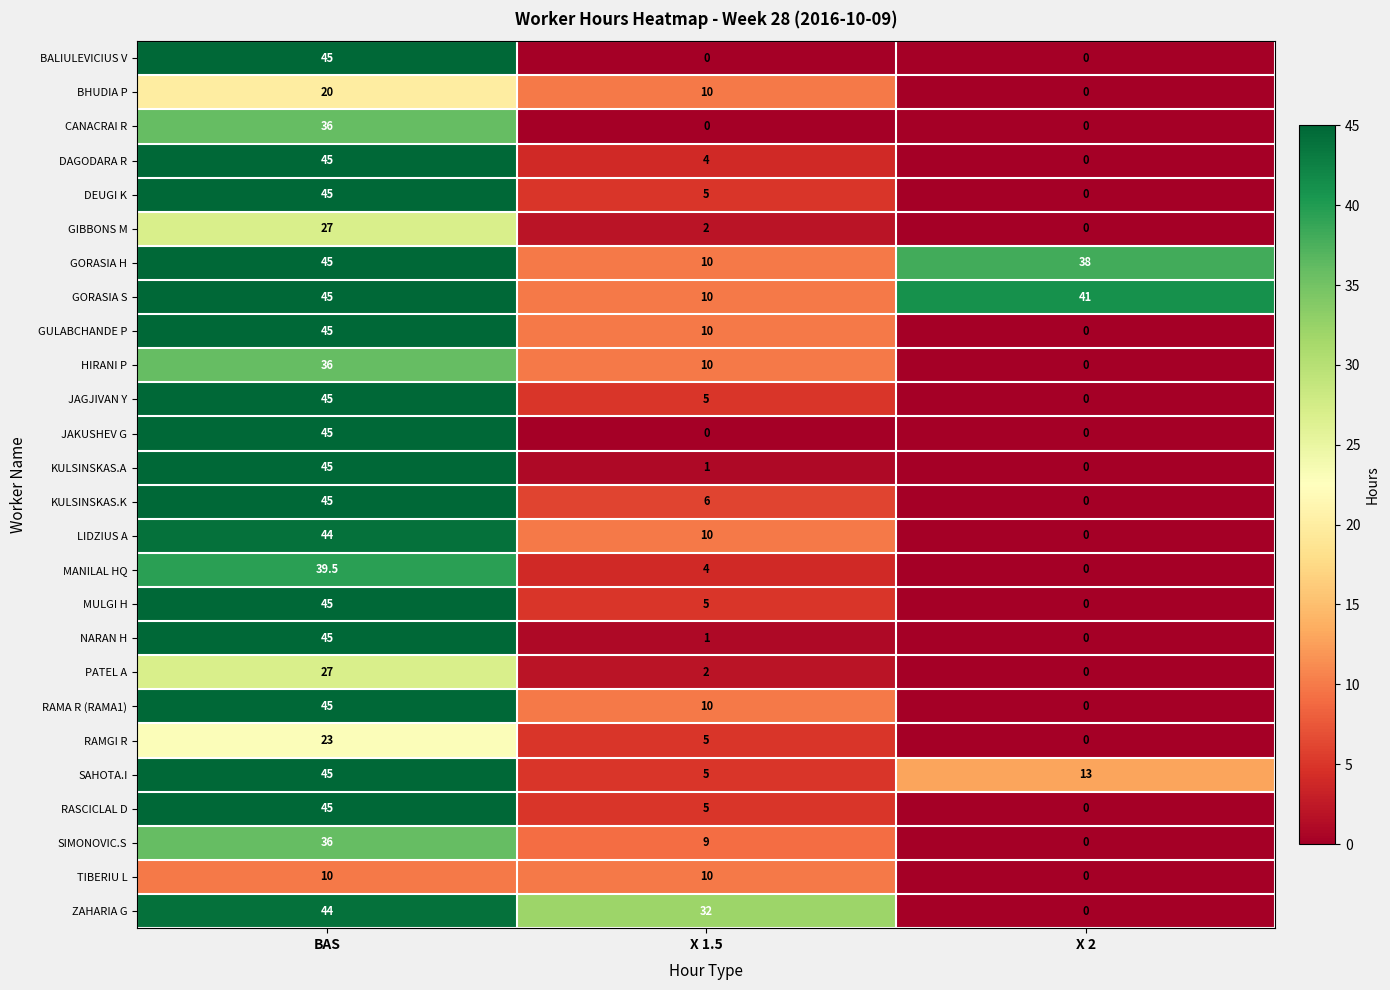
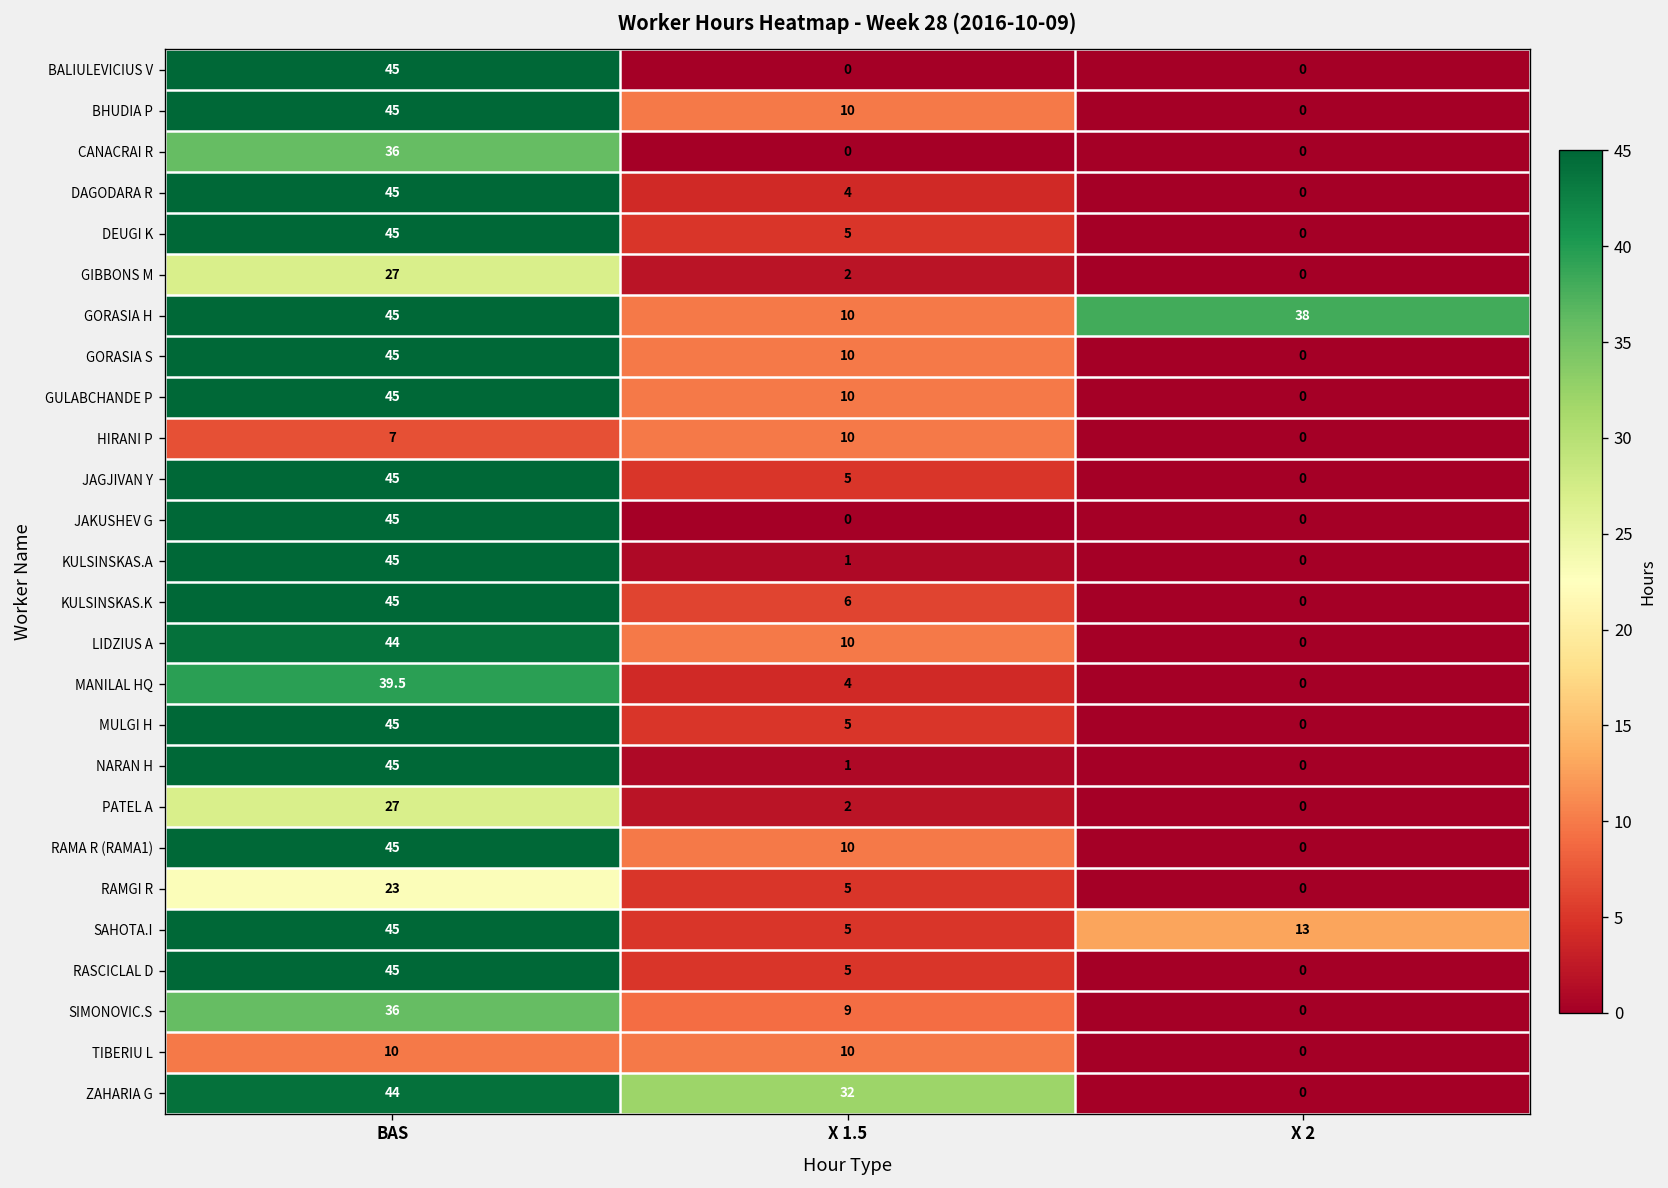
BHUDIA P, BAS: 20 -> 45
GORASIA S, X 2: 41 -> 0
HIRANI P, BAS: 36 -> 7
